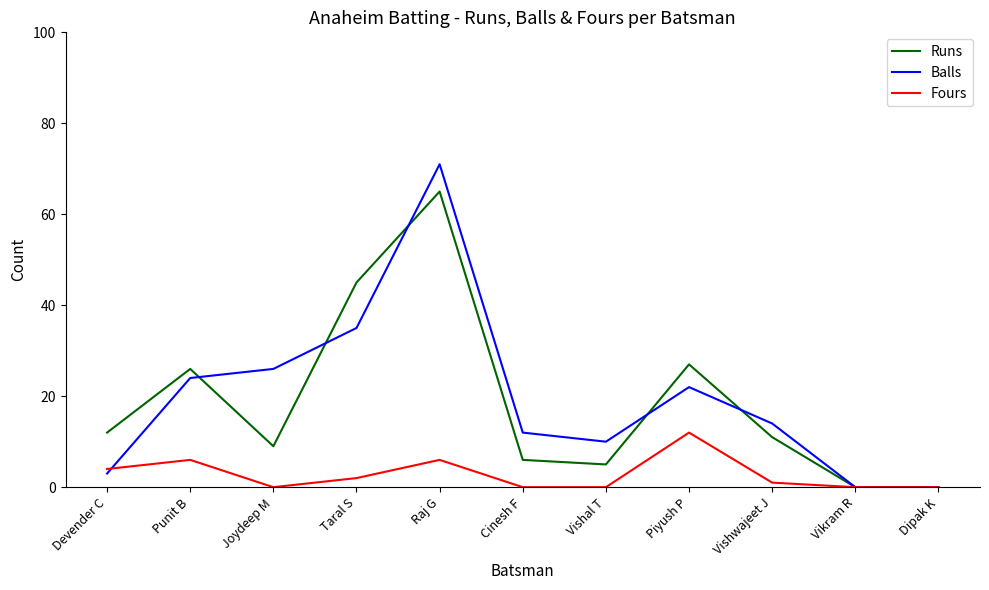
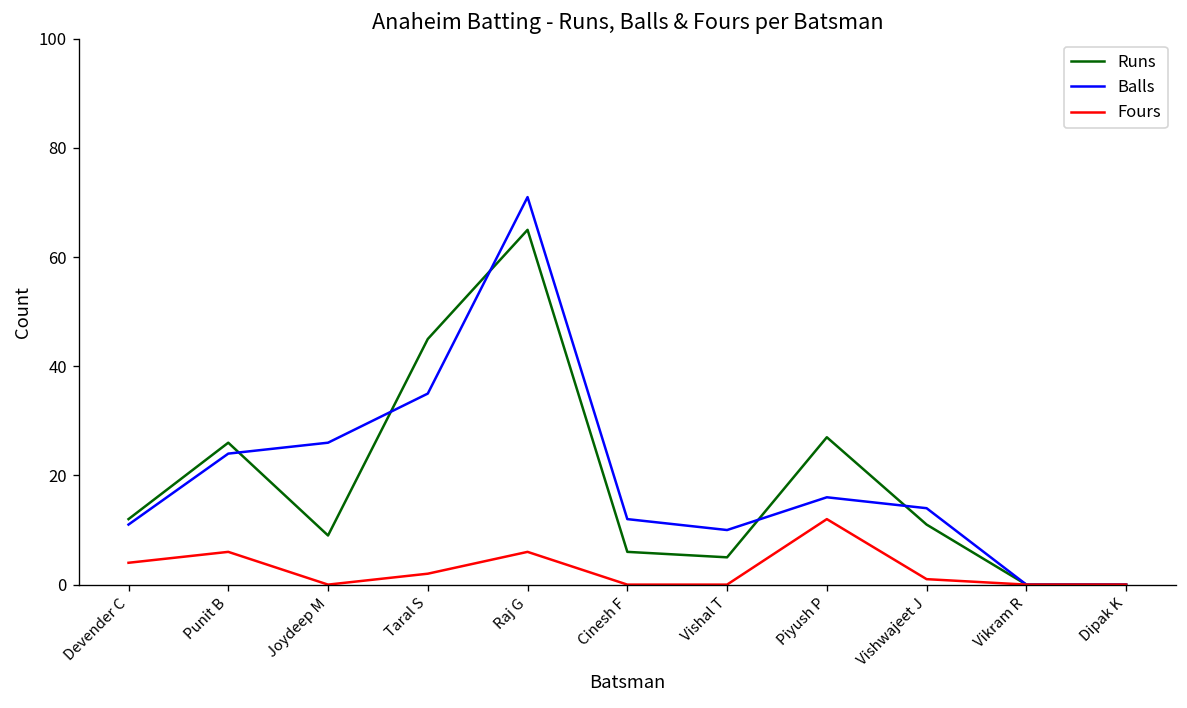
Balls, Devender C: 3 -> 11
Balls, Piyush P: 22 -> 16
